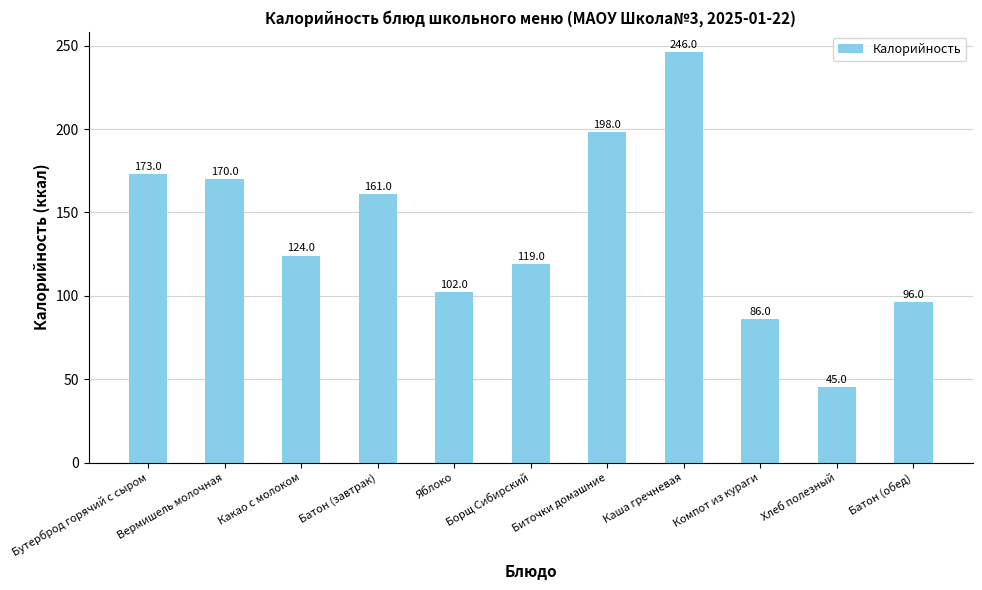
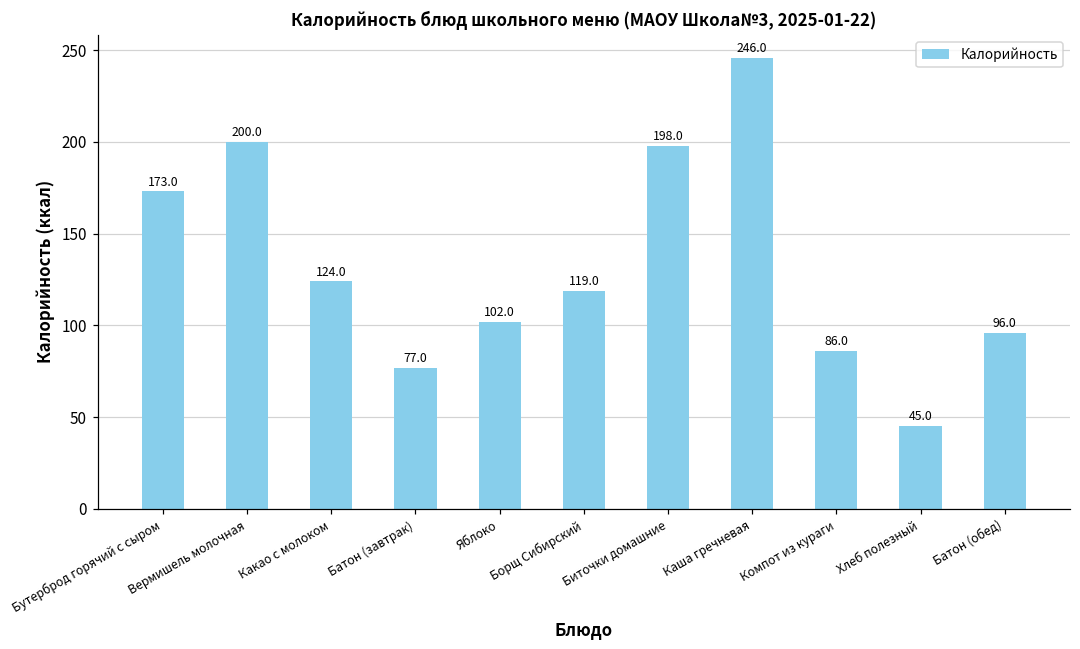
Вермишель молочная: 170.0 -> 200.0
Батон (завтрак): 161.0 -> 77.0
